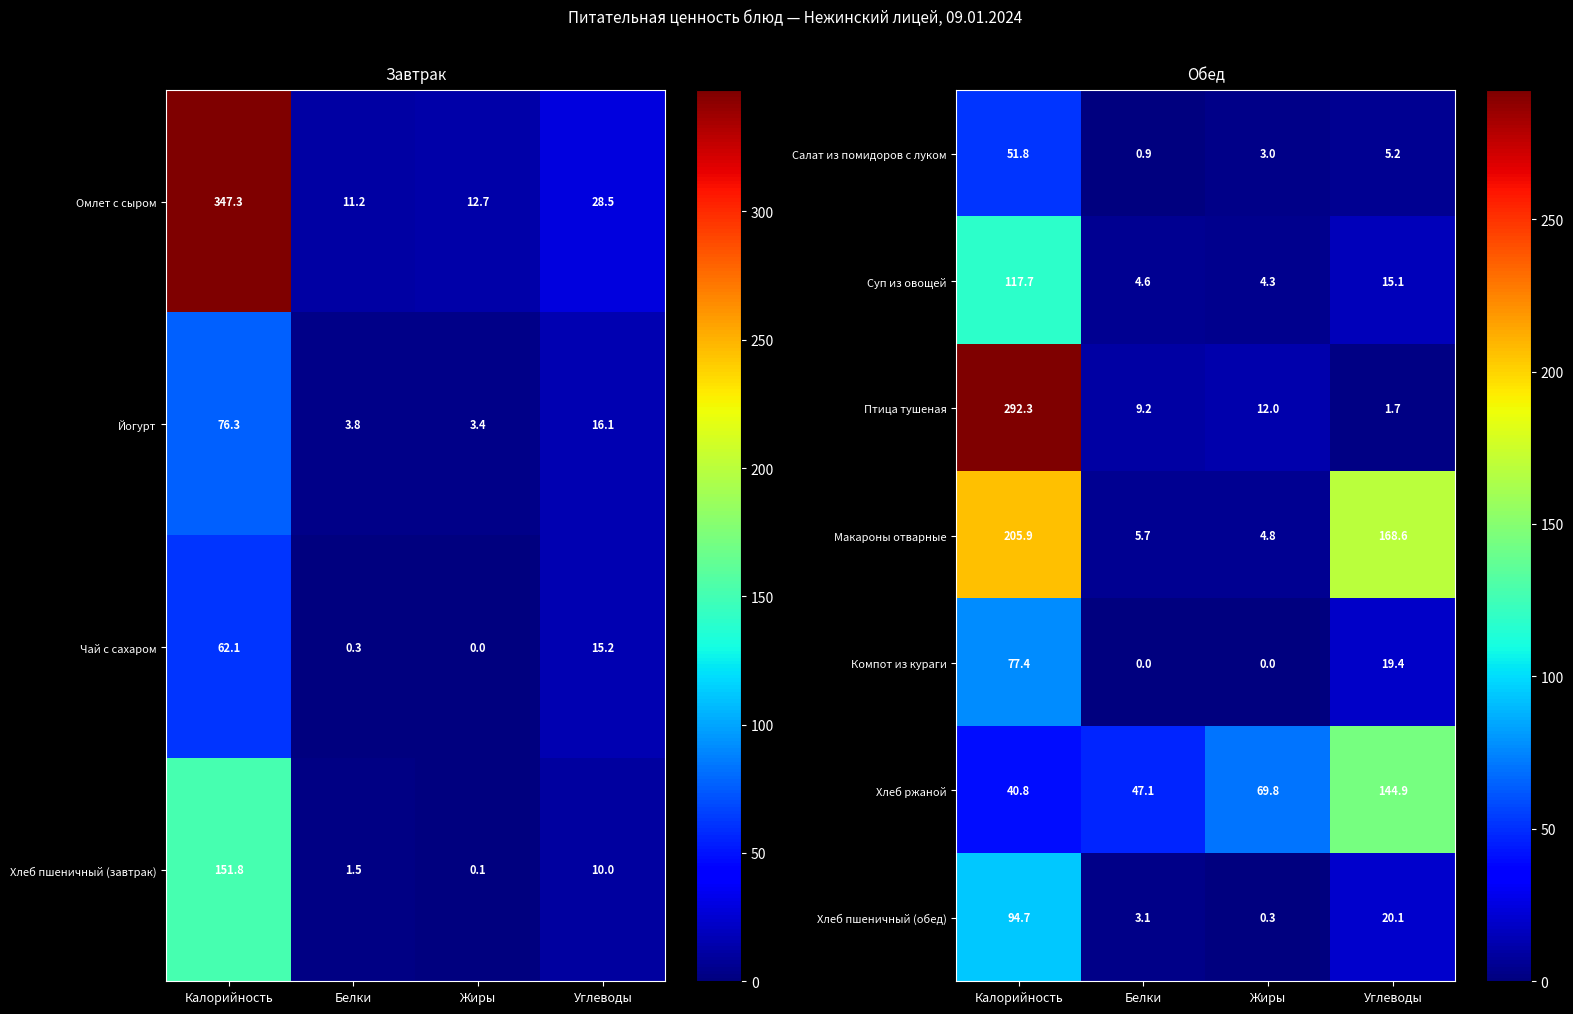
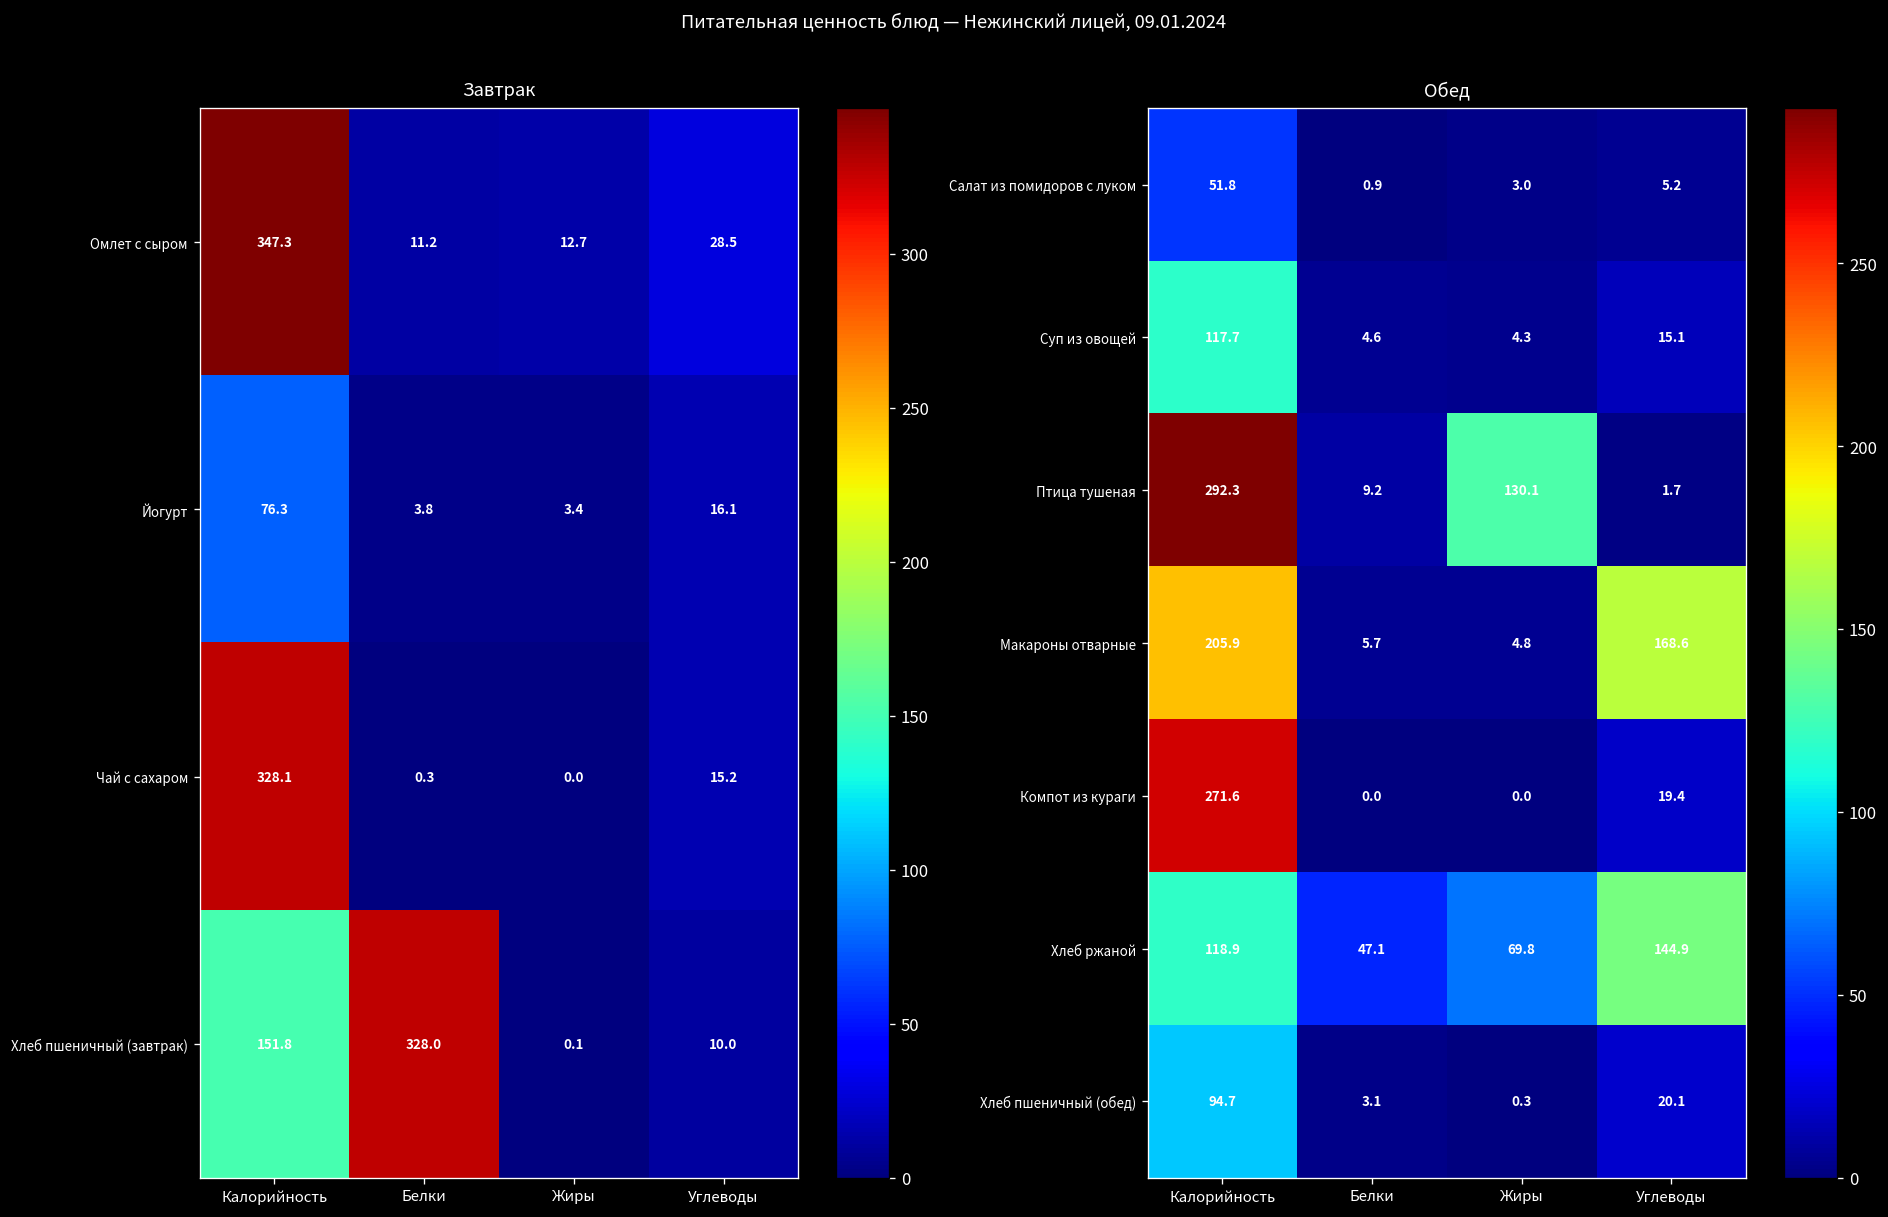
Завтрак, Чай с сахаром, Калорийность: 62.1 -> 328.1
Завтрак, Хлеб пшеничный (завтрак), Белки: 1.5 -> 328.0
Обед, Птица тушеная, Жиры: 12.0 -> 130.1
Обед, Компот из кураги, Калорийность: 77.4 -> 271.6
Обед, Хлеб ржаной, Калорийность: 40.8 -> 118.9
